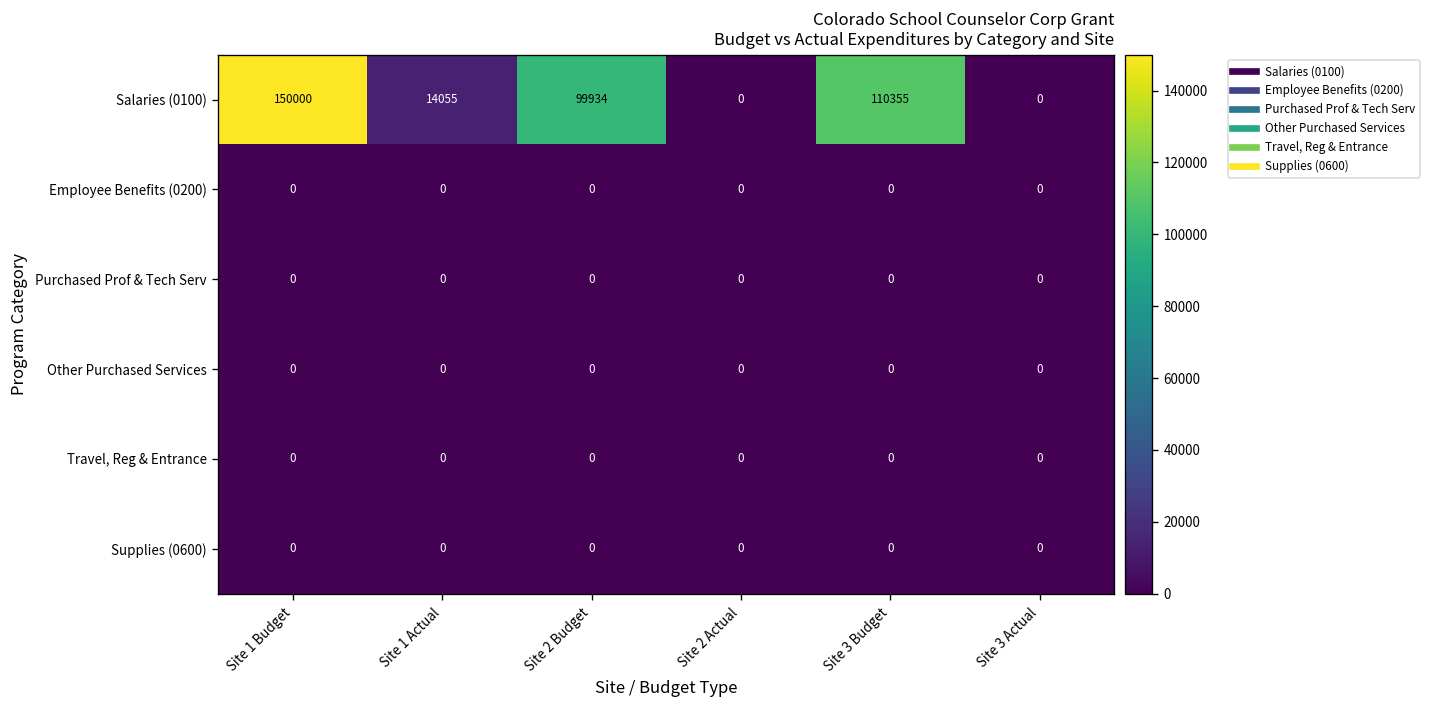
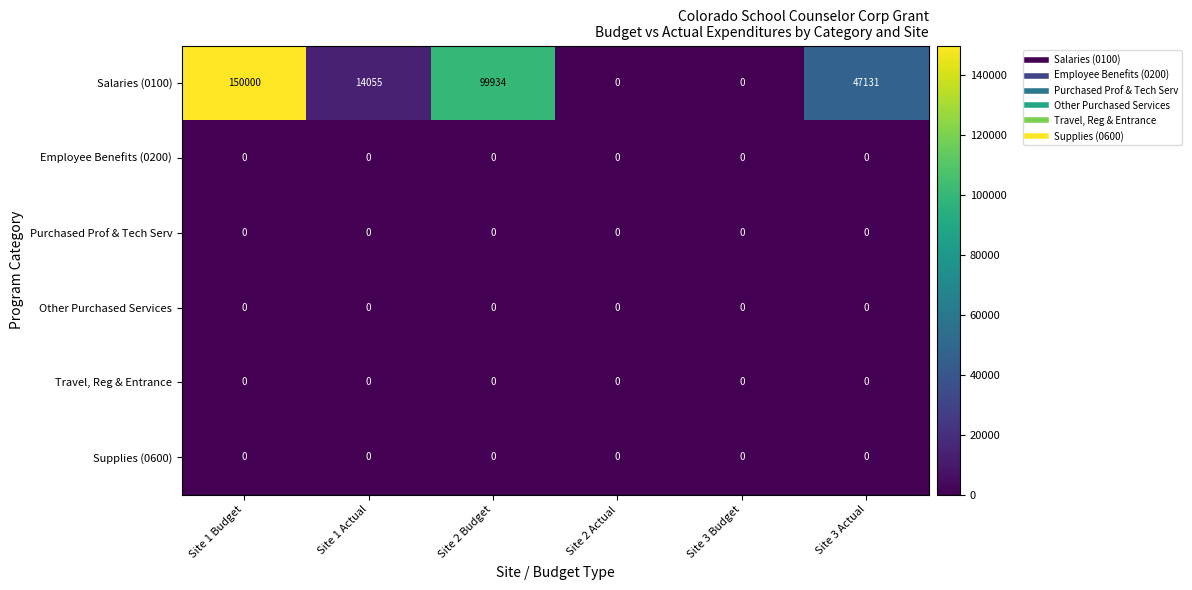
Salaries (0100), Site 3 Budget: 110355 -> 0
Salaries (0100), Site 3 Actual: 0 -> 47131
